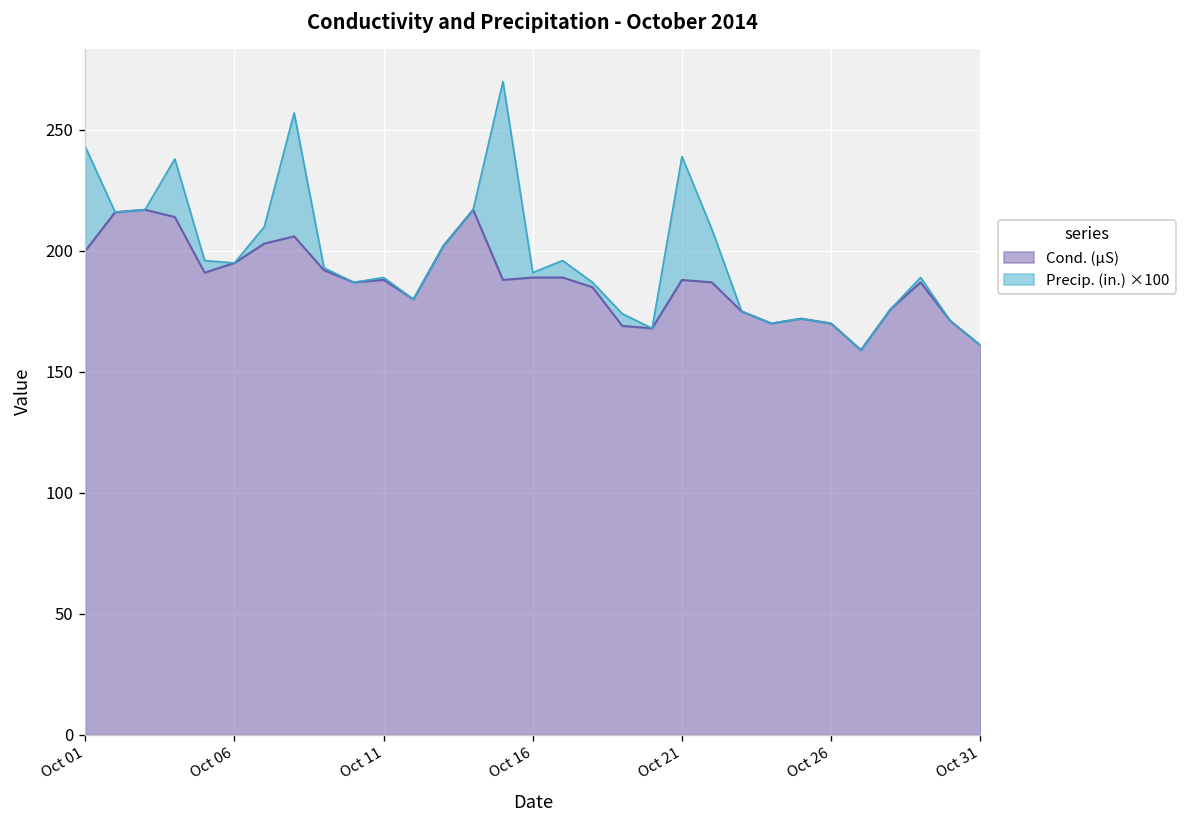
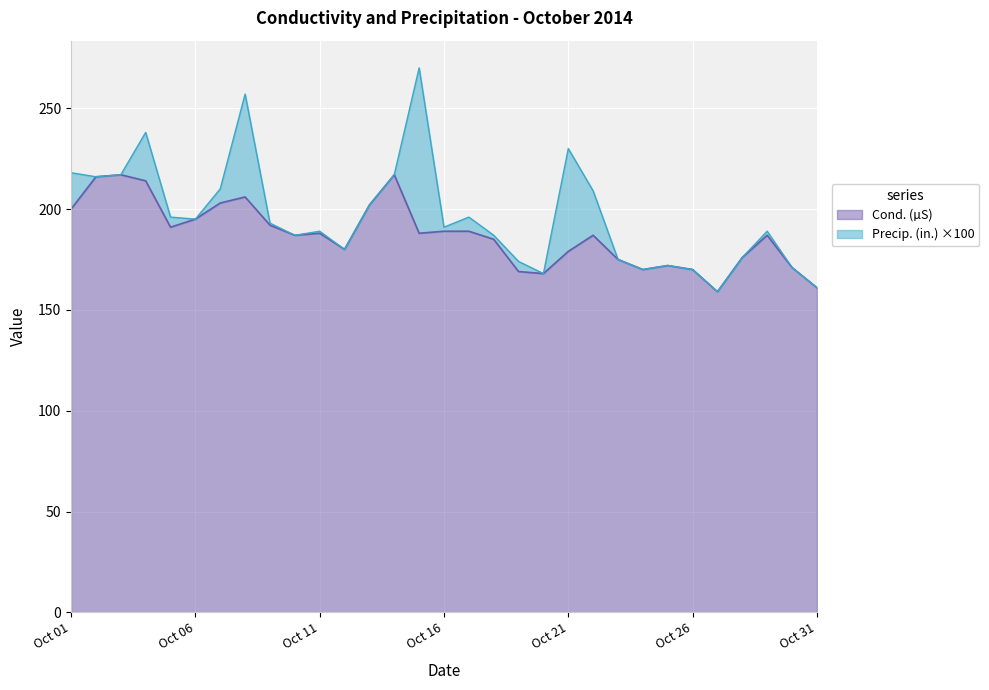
Precip. (in.) ×100, Oct 01: 43 -> 18
Cond. (µS), Oct 21: 188 -> 179
